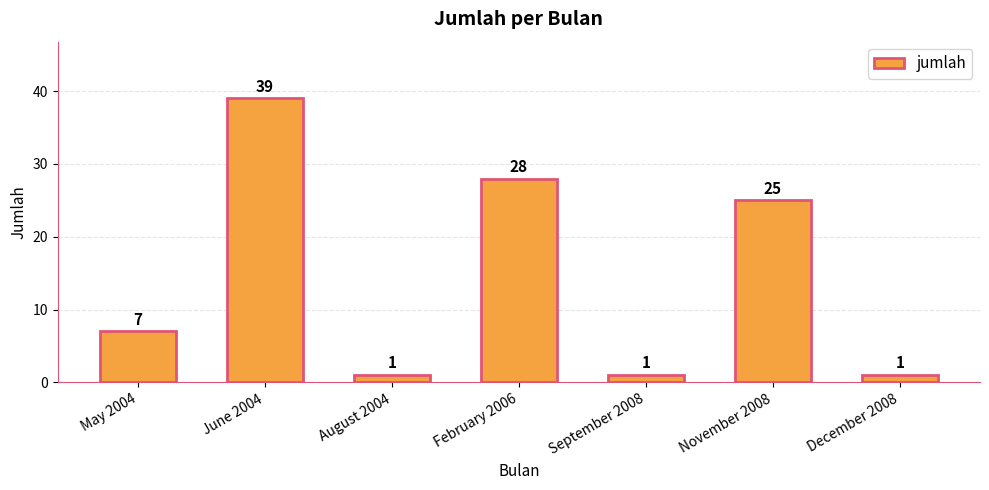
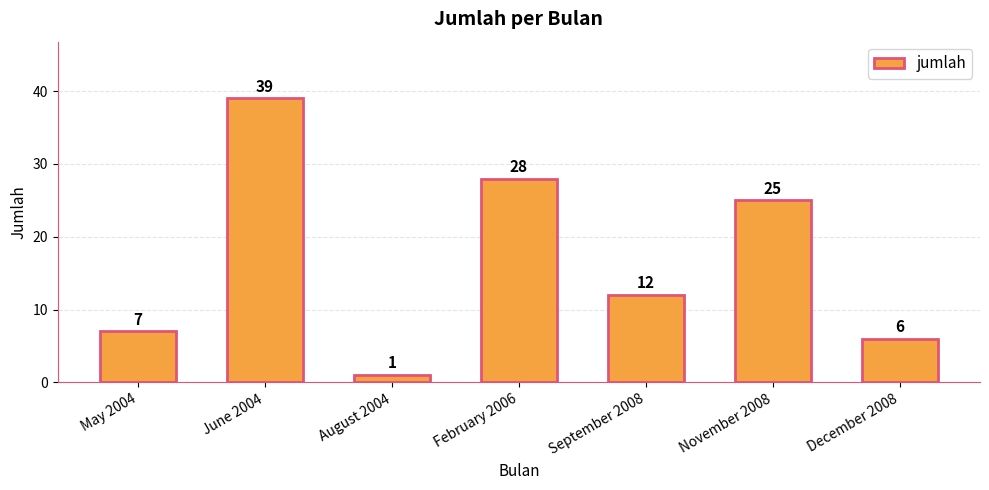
September 2008: 1 -> 12
December 2008: 1 -> 6
